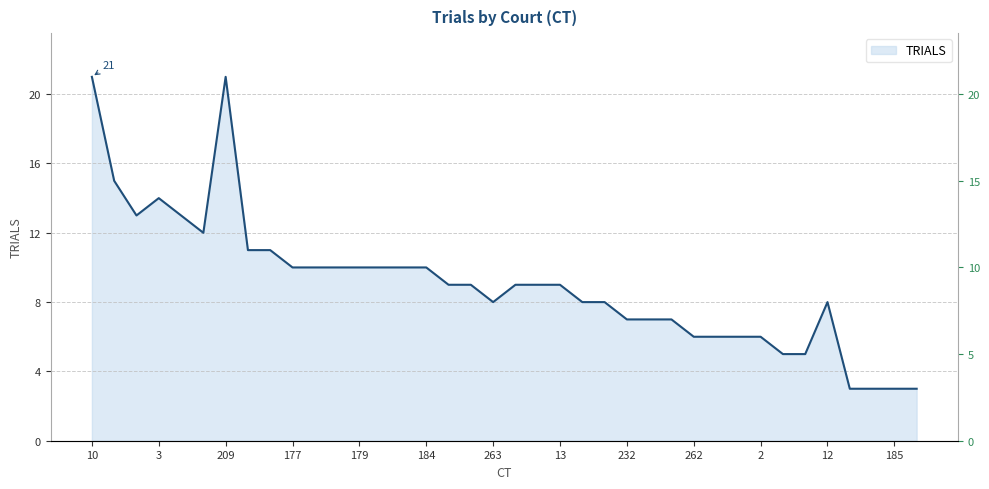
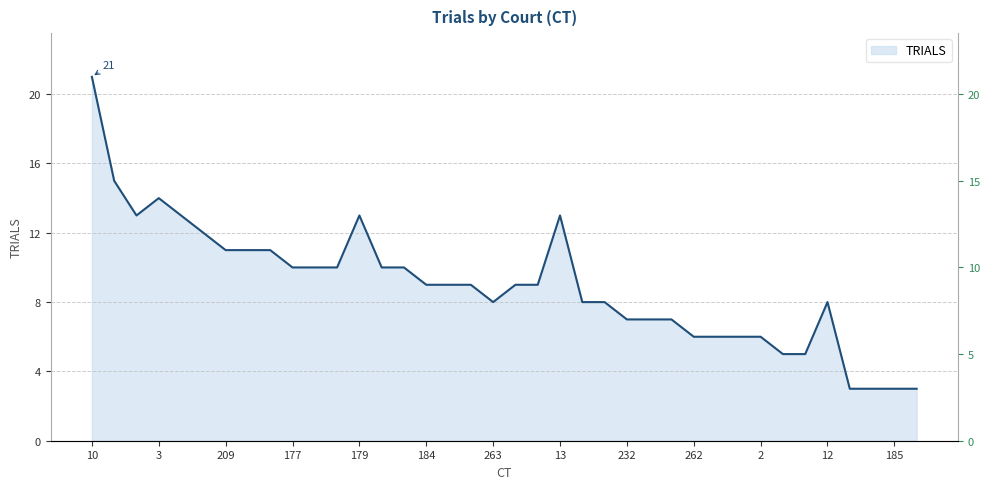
209: 21 -> 11
179: 10 -> 13
184: 10 -> 9
13: 9 -> 13
